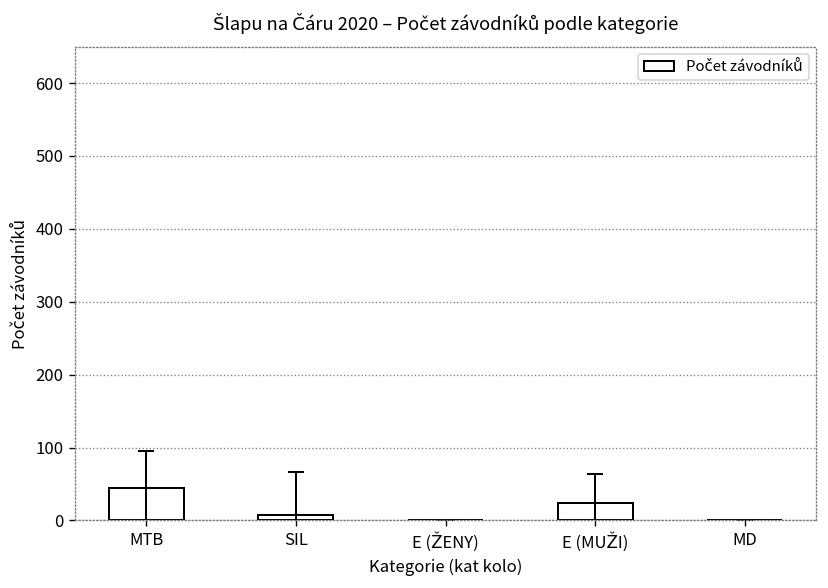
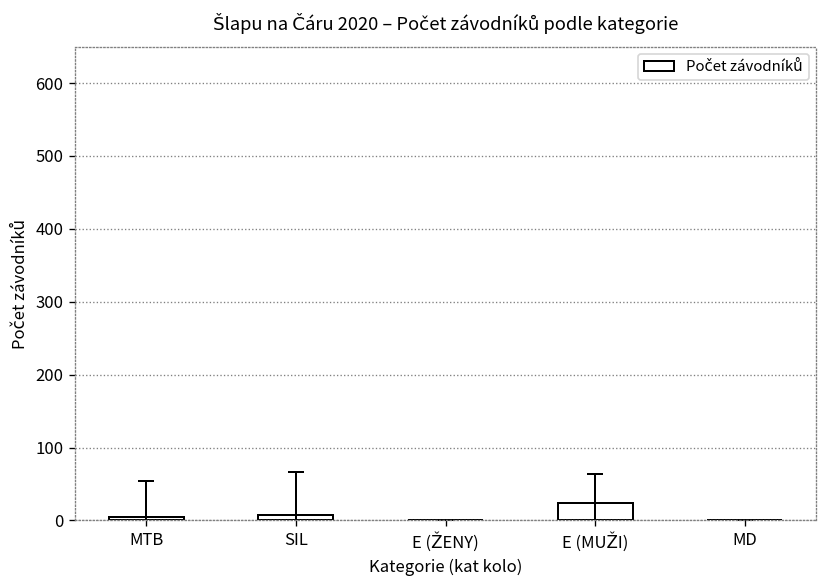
Počet závodníků, MTB: 50 -> 0
